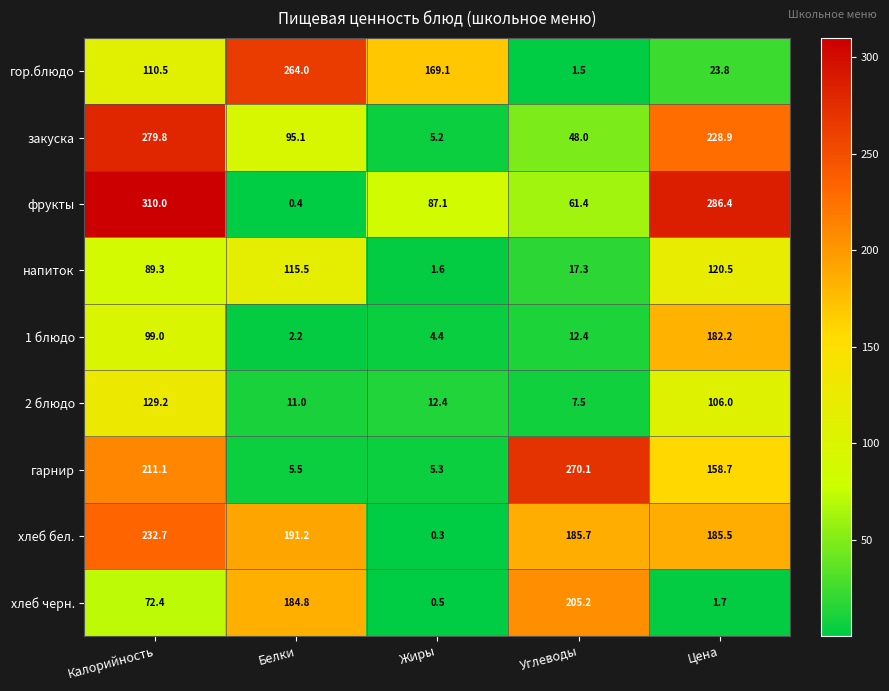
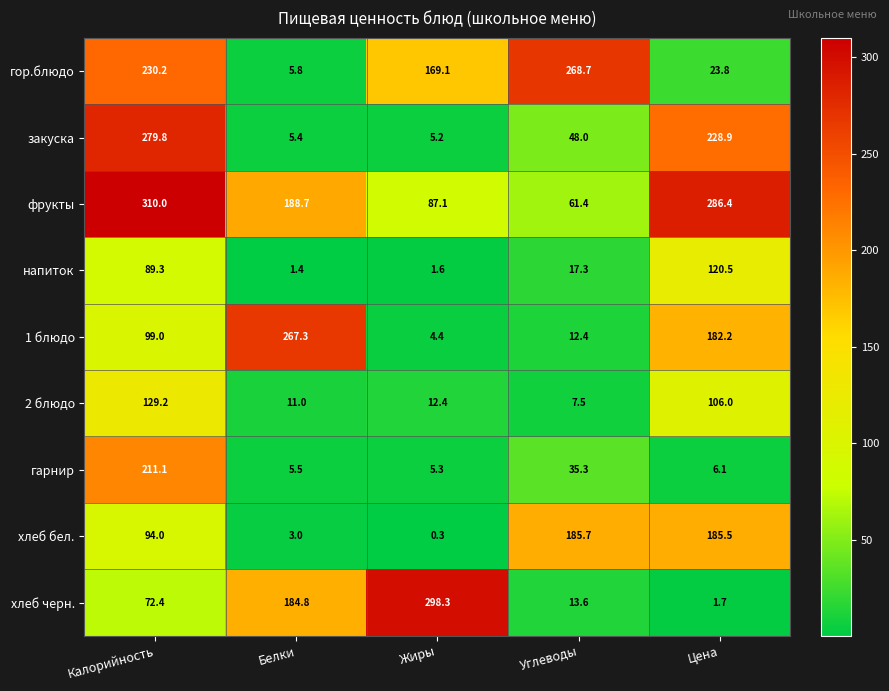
гор.блюдо, Калорийность: 110.5 -> 230.2
гор.блюдо, Белки: 264.0 -> 5.8
гор.блюдо, Углеводы: 1.5 -> 268.7
закуска, Белки: 95.1 -> 5.4
фрукты, Белки: 0.4 -> 188.7
напиток, Белки: 115.5 -> 1.4
1 блюдо, Белки: 2.2 -> 267.3
гарнир, Углеводы: 270.1 -> 35.3
гарнир, Цена: 158.7 -> 6.1
хлеб бел., Калорийность: 232.7 -> 94.0
хлеб бел., Белки: 191.2 -> 3.0
хлеб черн., Жиры: 0.5 -> 298.3
хлеб черн., Углеводы: 205.2 -> 13.6
